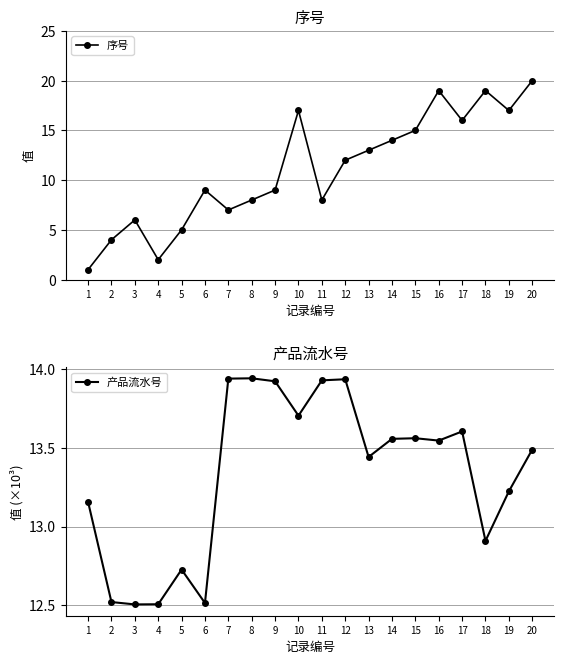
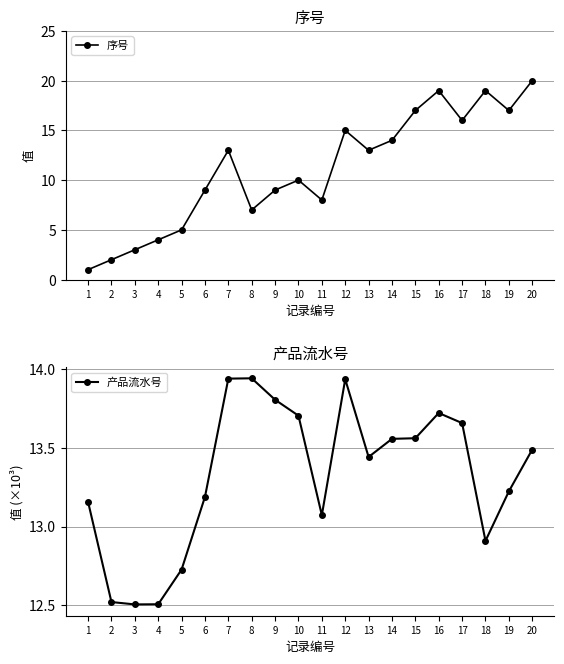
序号, 2: 4 -> 2
序号, 3: 6 -> 3
序号, 4: 2 -> 4
序号, 7: 7 -> 13
序号, 8: 8 -> 7
序号, 10: 17 -> 10
序号, 12: 12 -> 15
序号, 15: 15 -> 17
产品流水号, 6: 12.52 -> 13.19
产品流水号, 9: 13.92 -> 13.80
产品流水号, 11: 13.93 -> 13.07
产品流水号, 16: 13.55 -> 13.72
产品流水号, 17: 13.60 -> 13.66
